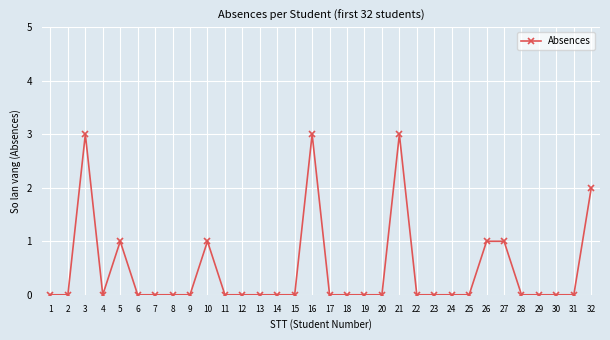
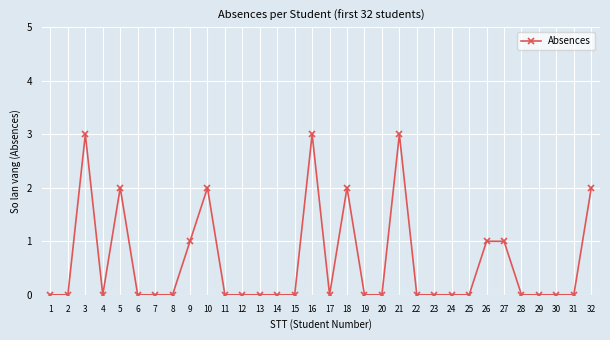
5: 1 -> 2
9: 0 -> 1
10: 1 -> 2
18: 0 -> 2
